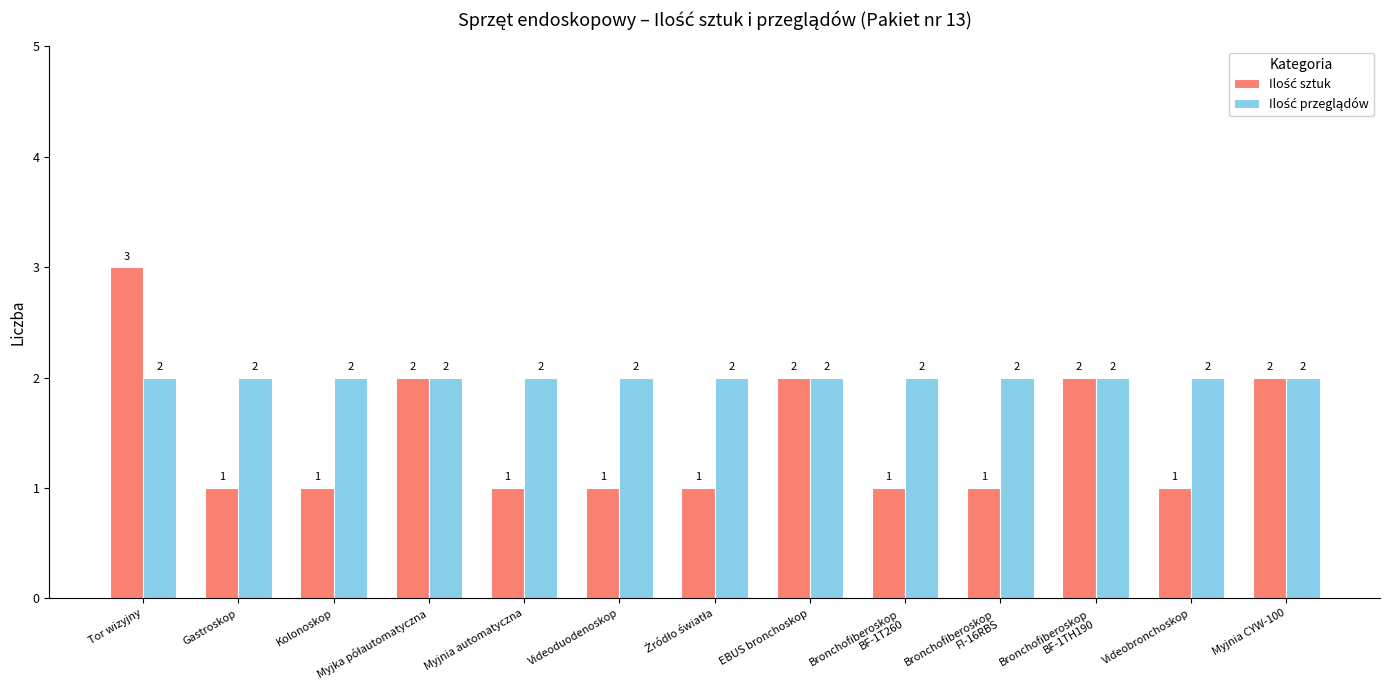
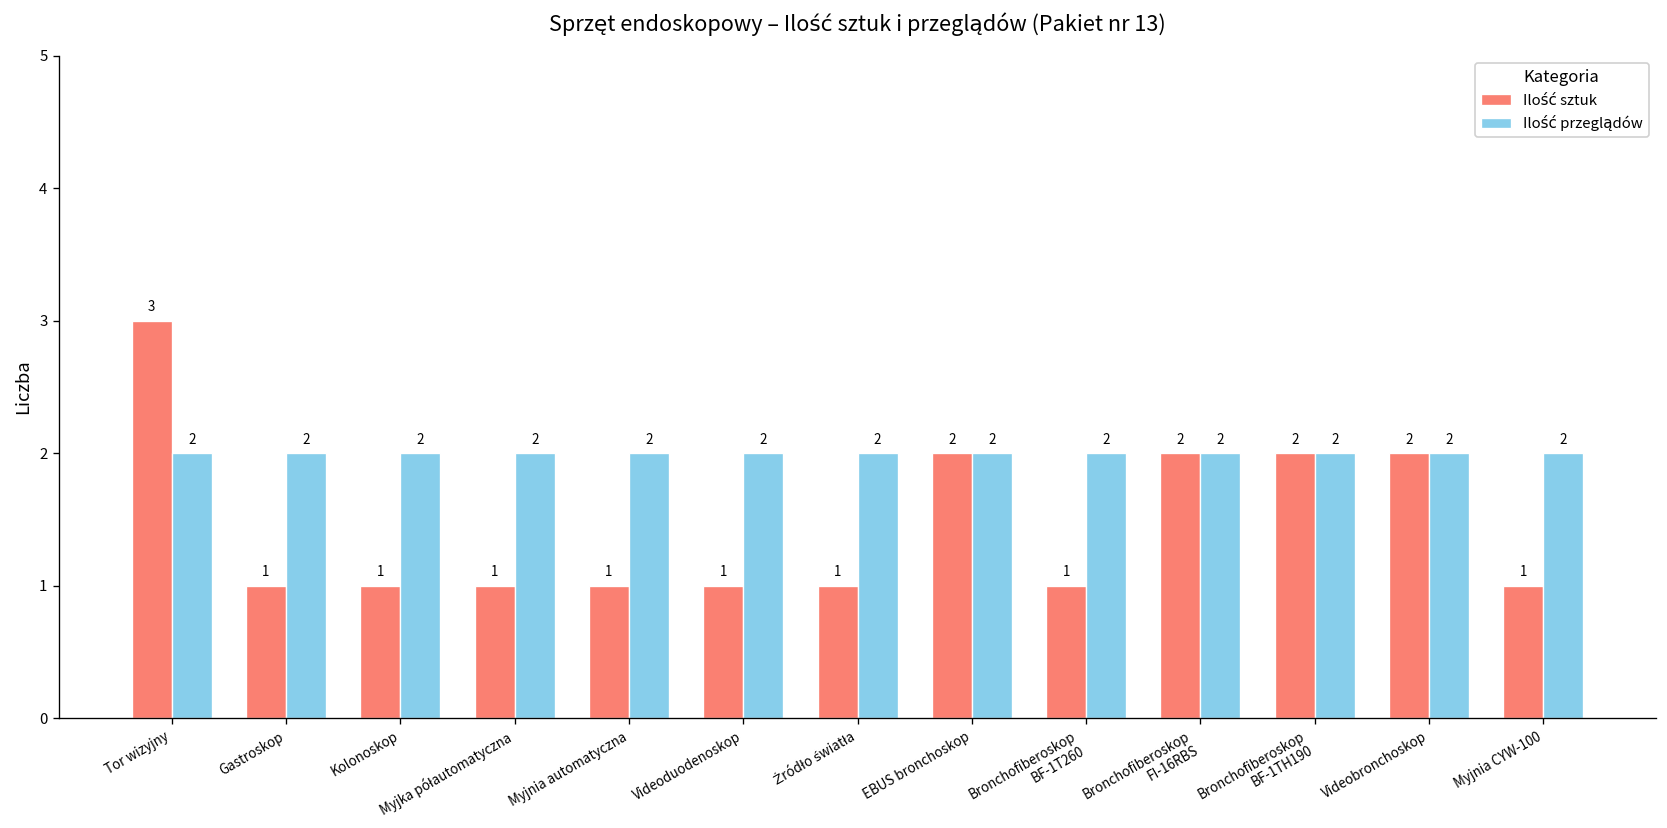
Ilość sztuk, Myjka półautomatyczna: 2 -> 1
Ilość sztuk, Bronchofiberoskop FI-16RBS: 1 -> 2
Ilość sztuk, Videobronchoskop: 1 -> 2
Ilość sztuk, Myjnia CYW-100: 2 -> 1
